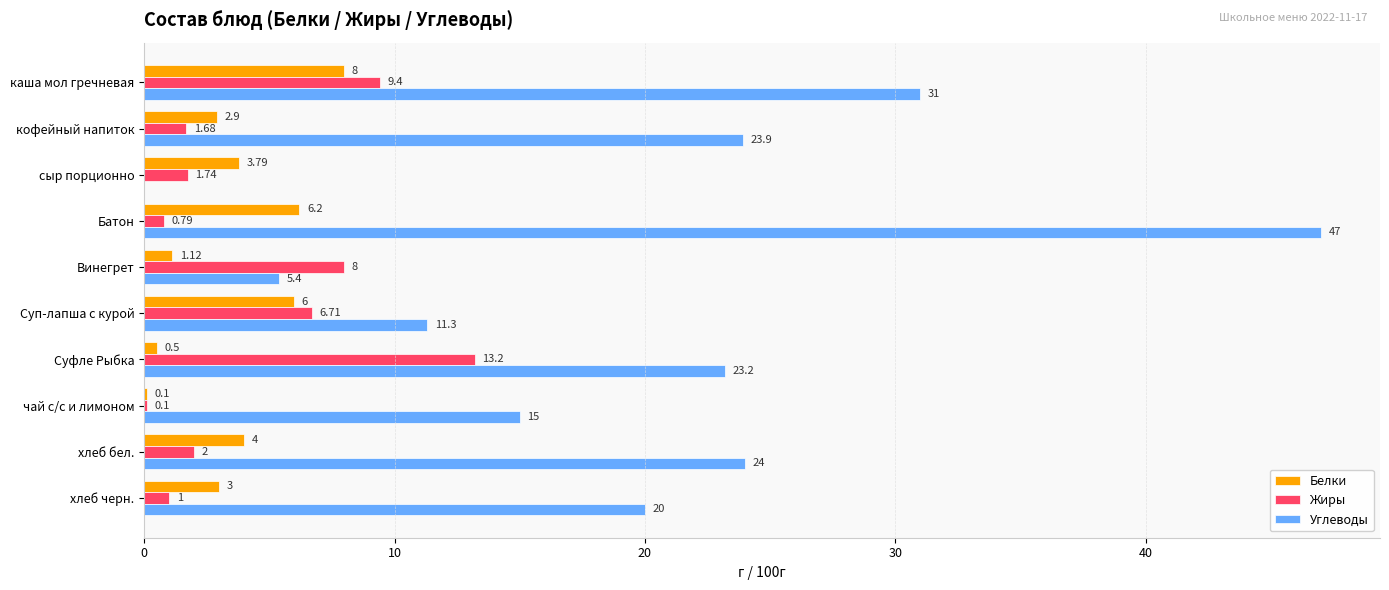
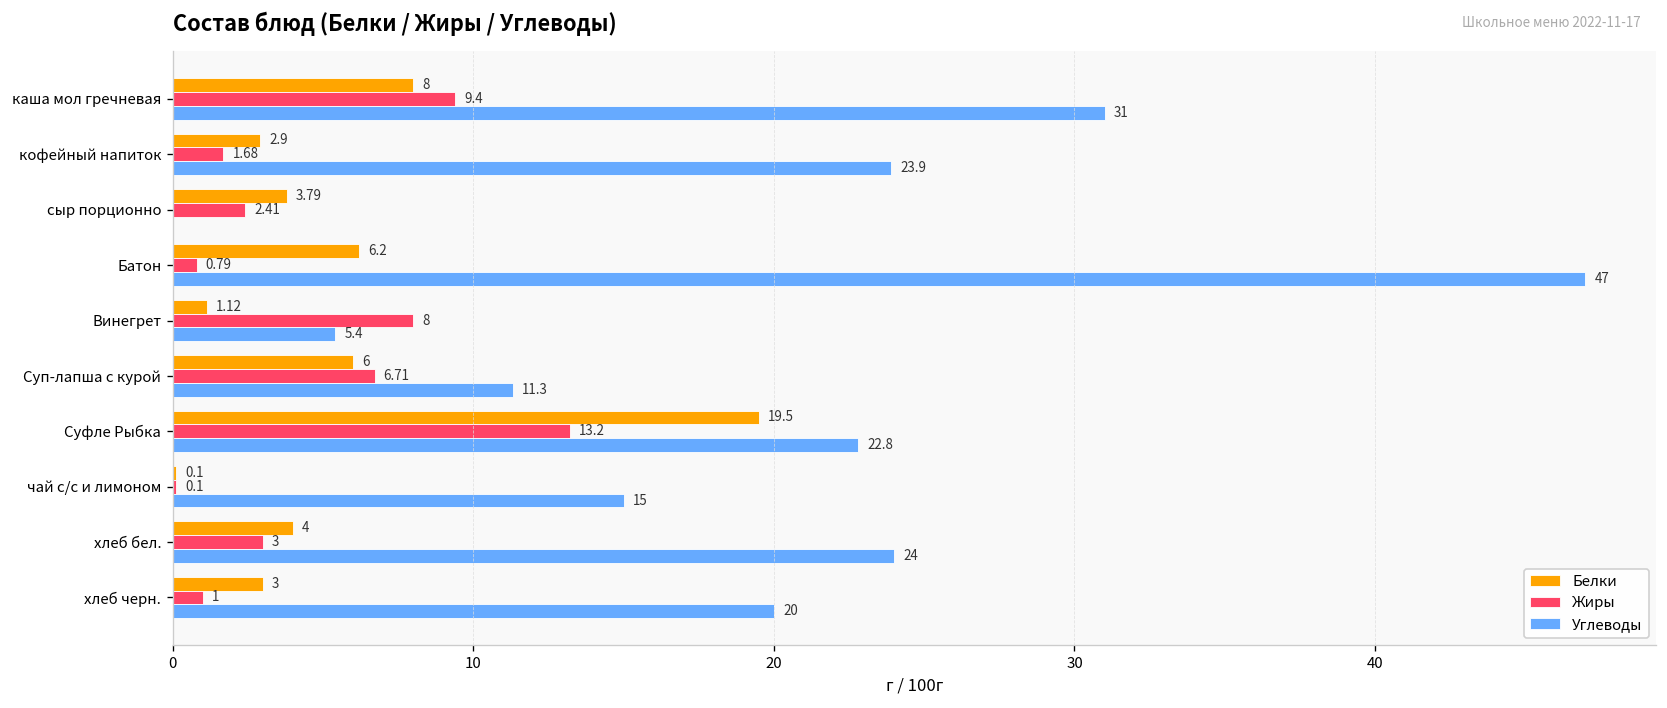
Жиры, сыр порционно: 1.74 -> 2.41
Белки, Суфле Рыбка: 0.5 -> 19.5
Углеводы, Суфле Рыбка: 23.2 -> 22.8
Жиры, хлеб бел.: 2 -> 3
